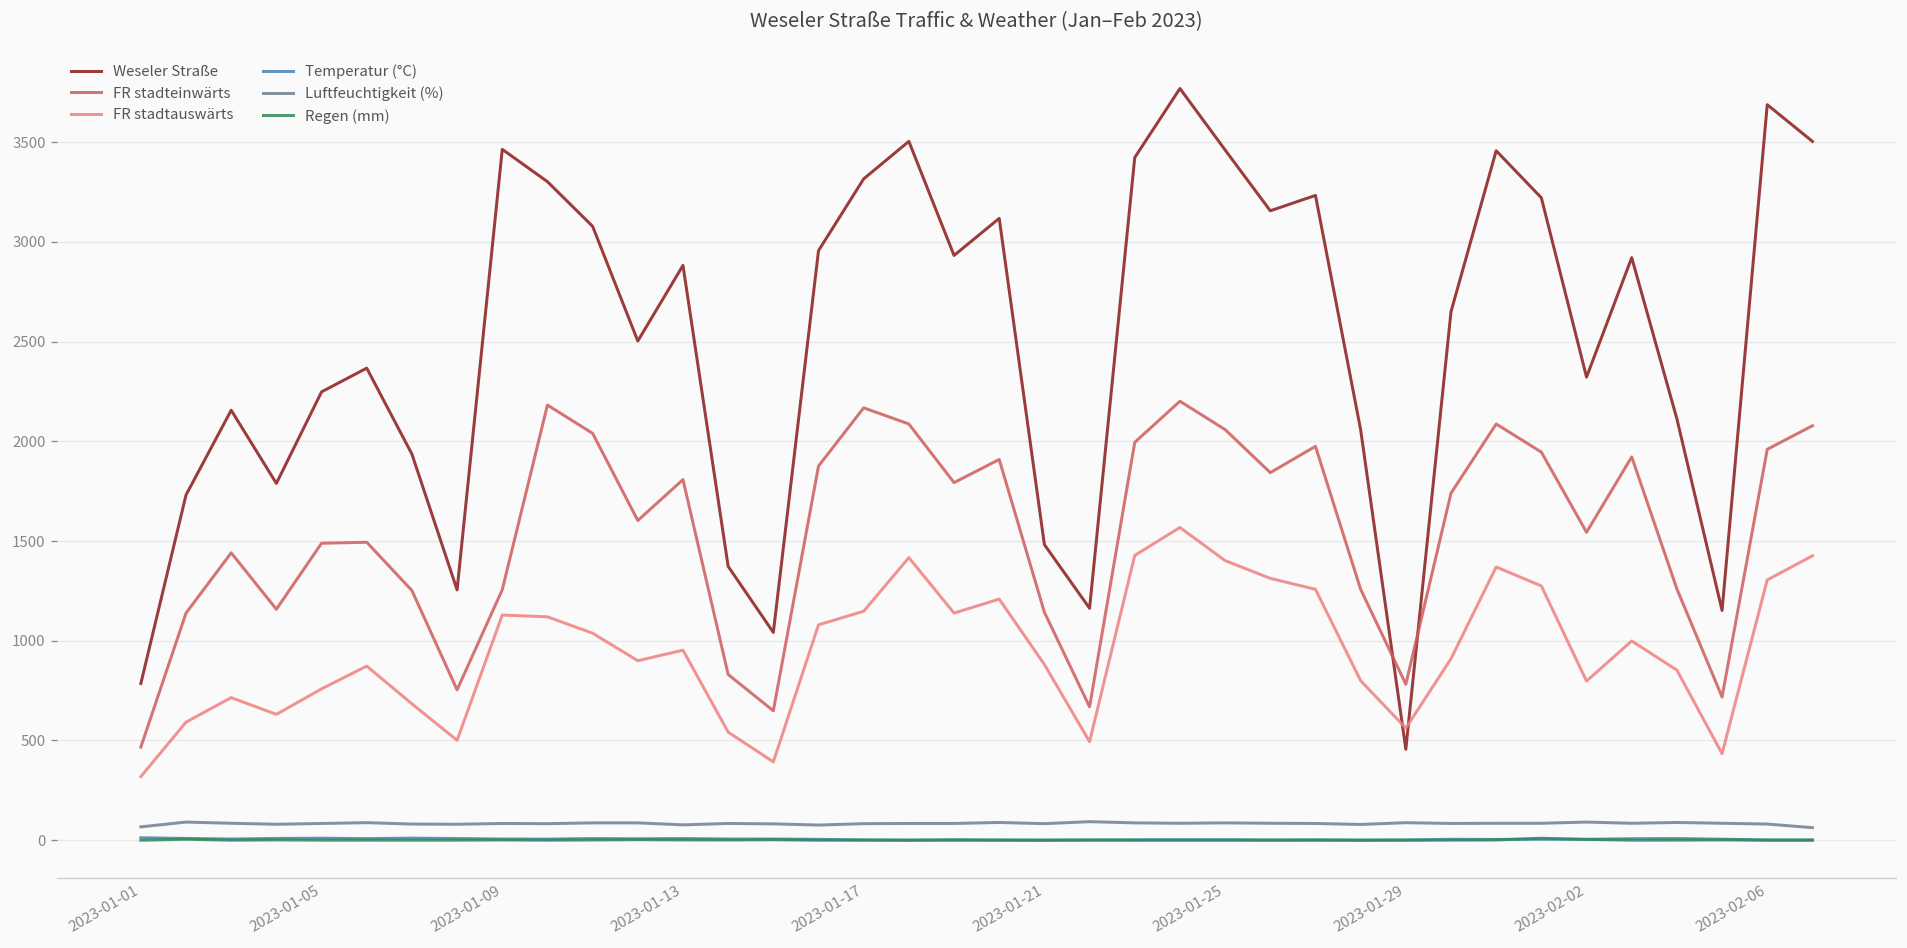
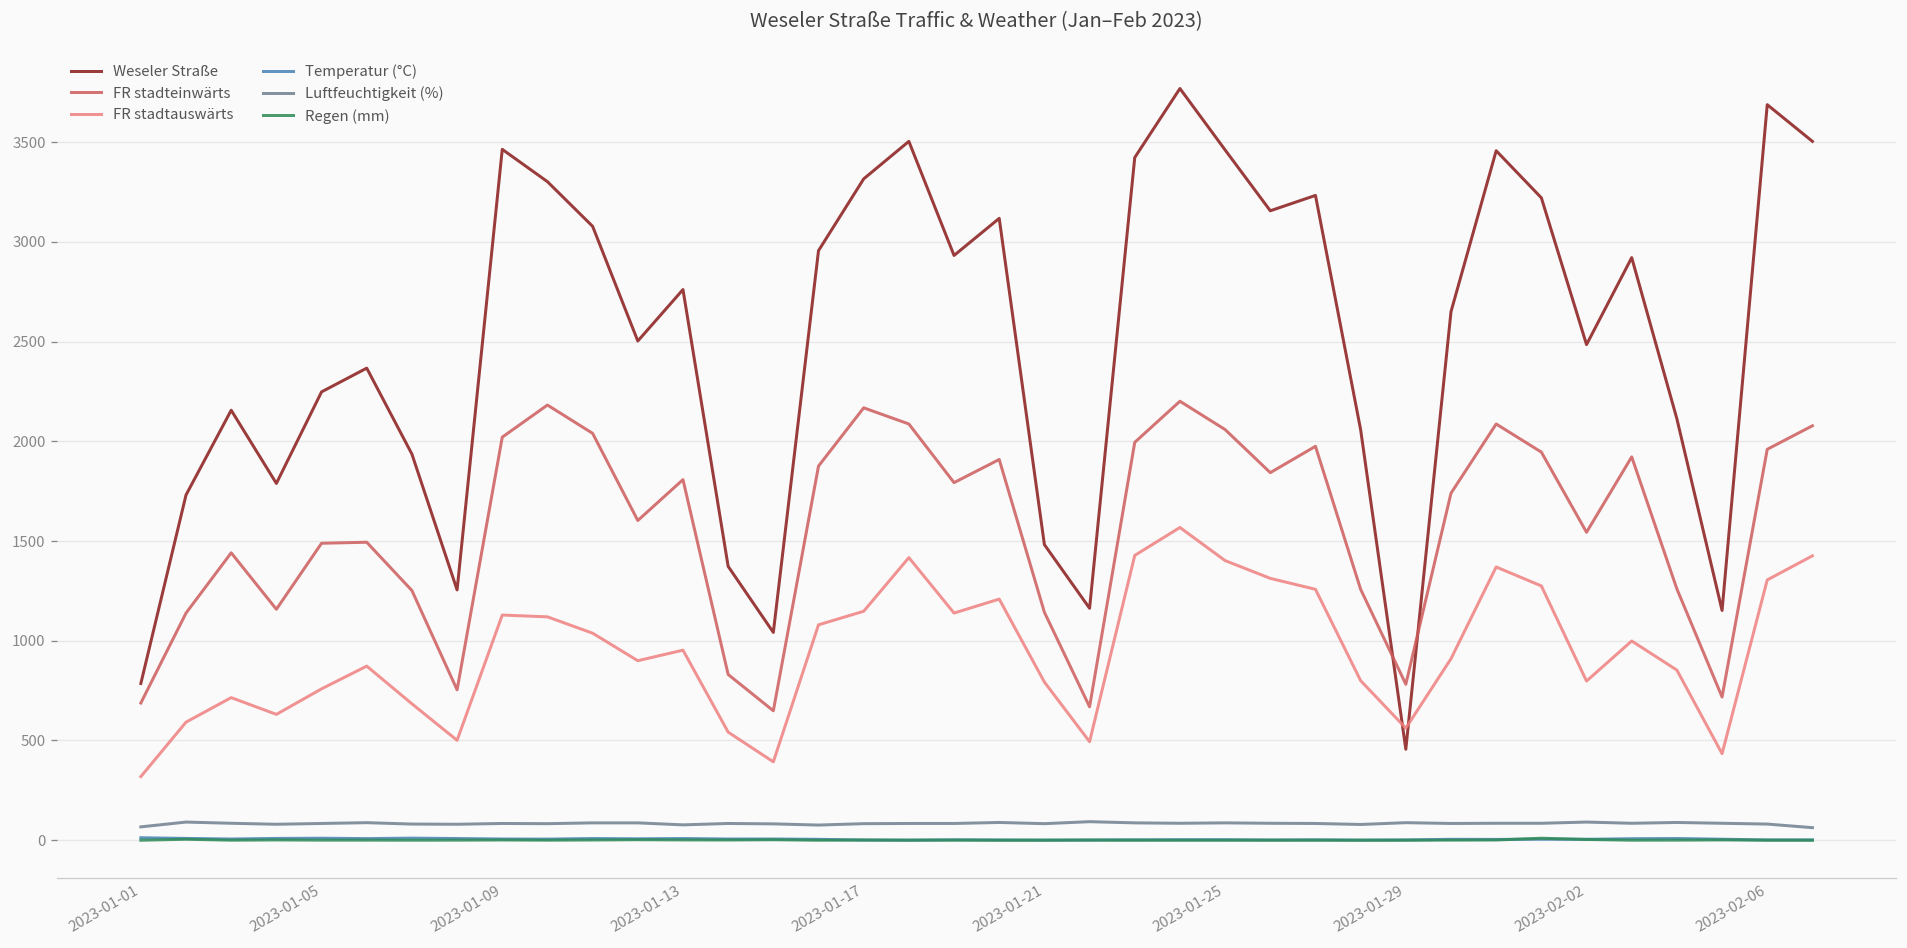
FR stadteinwärts, 2023-01-01: 470 -> 690
FR stadteinwärts, 2023-01-09: 1260 -> 2020
Weseler Straße, 2023-01-13: 2880 -> 2760
FR stadtauswärts, 2023-01-21: 880 -> 790
Weseler Straße, 2023-02-02: 2320 -> 2490
